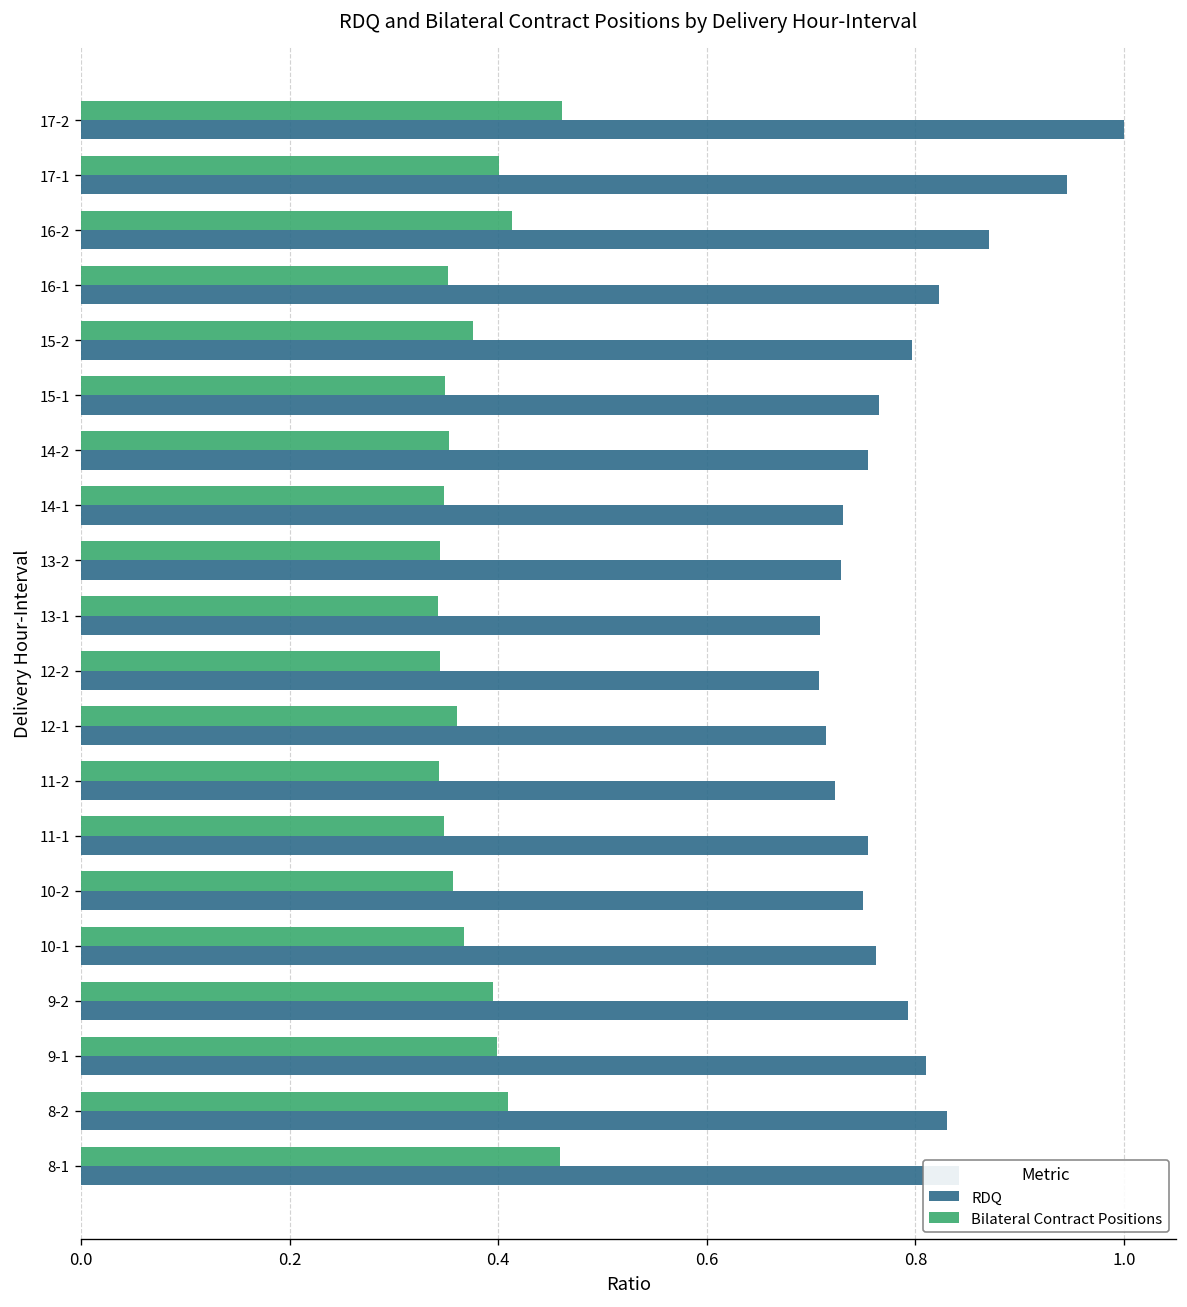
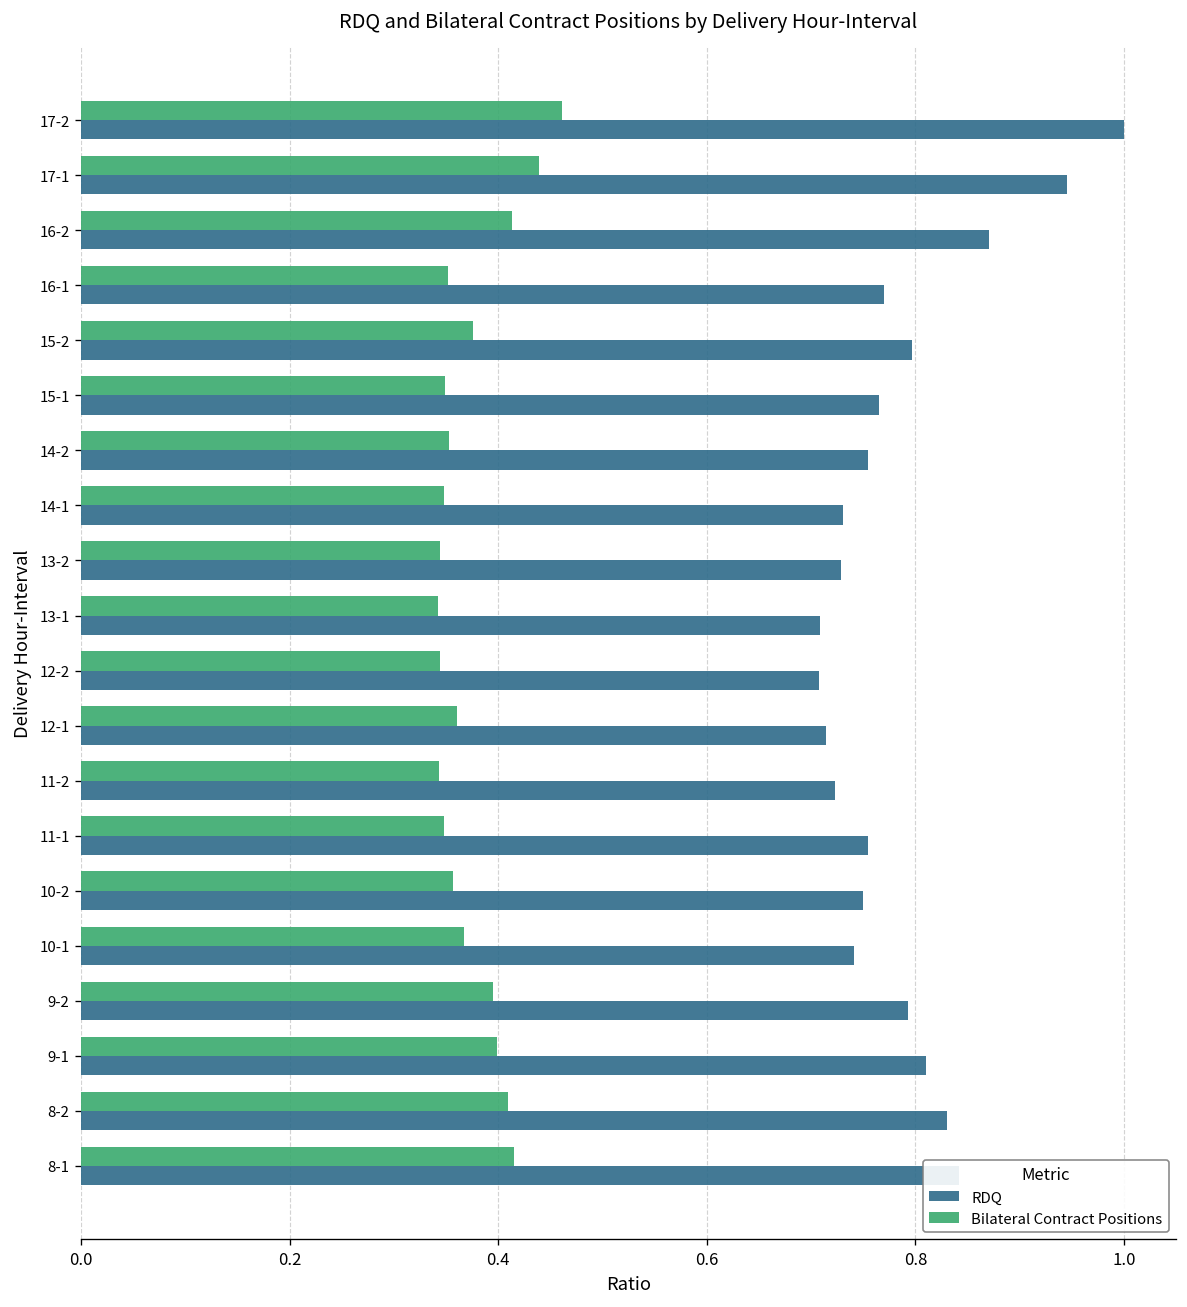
Bilateral Contract Positions, 17-1: 0.40 -> 0.44
RDQ, 16-1: 0.82 -> 0.77
RDQ, 10-1: 0.76 -> 0.74
Bilateral Contract Positions, 8-1: 0.46 -> 0.41
